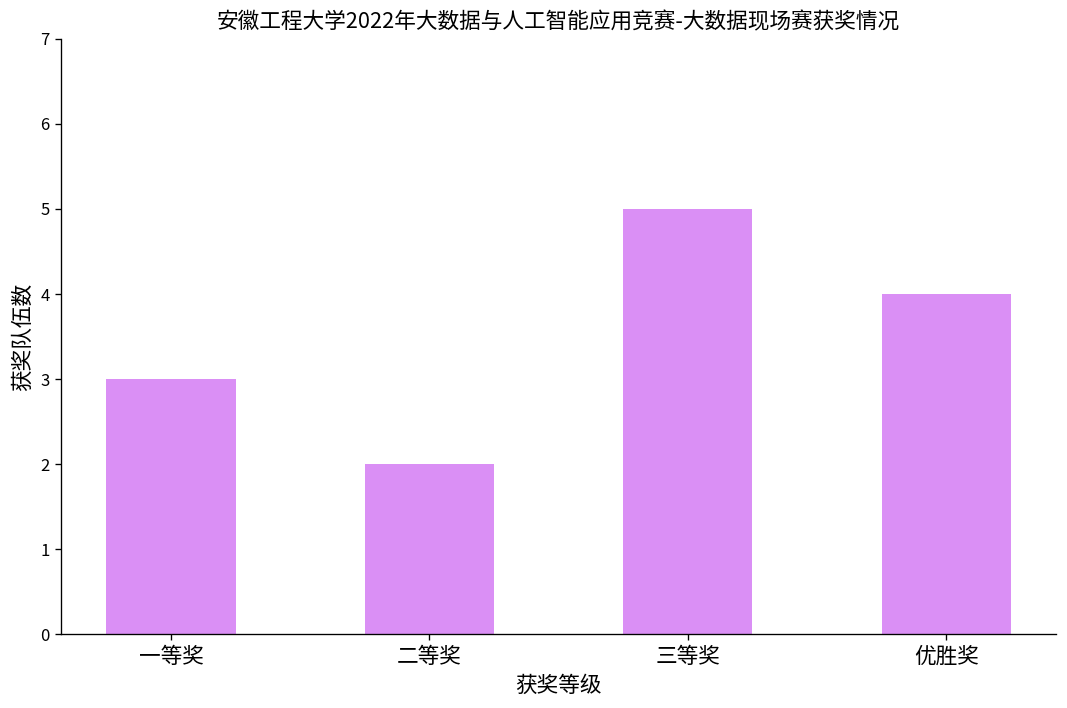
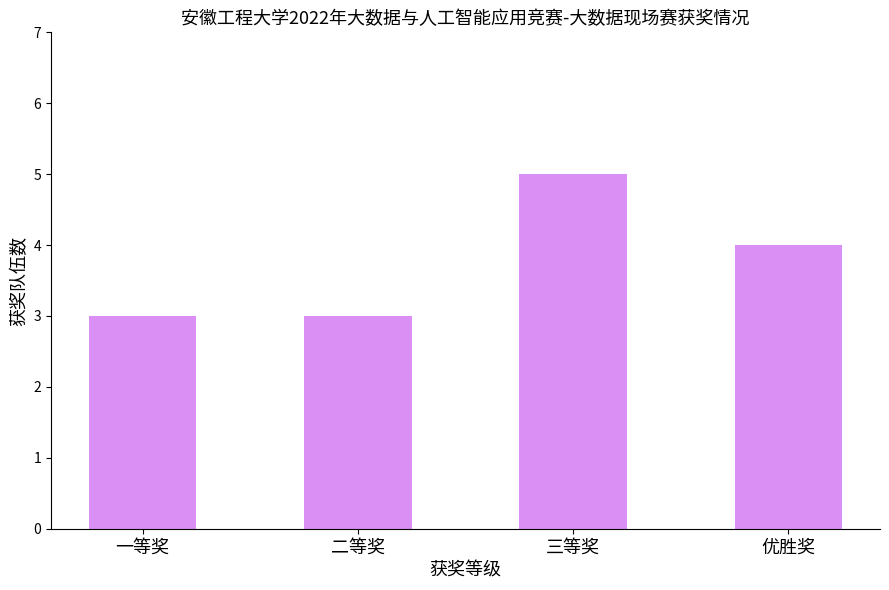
二等奖: 2 -> 3
